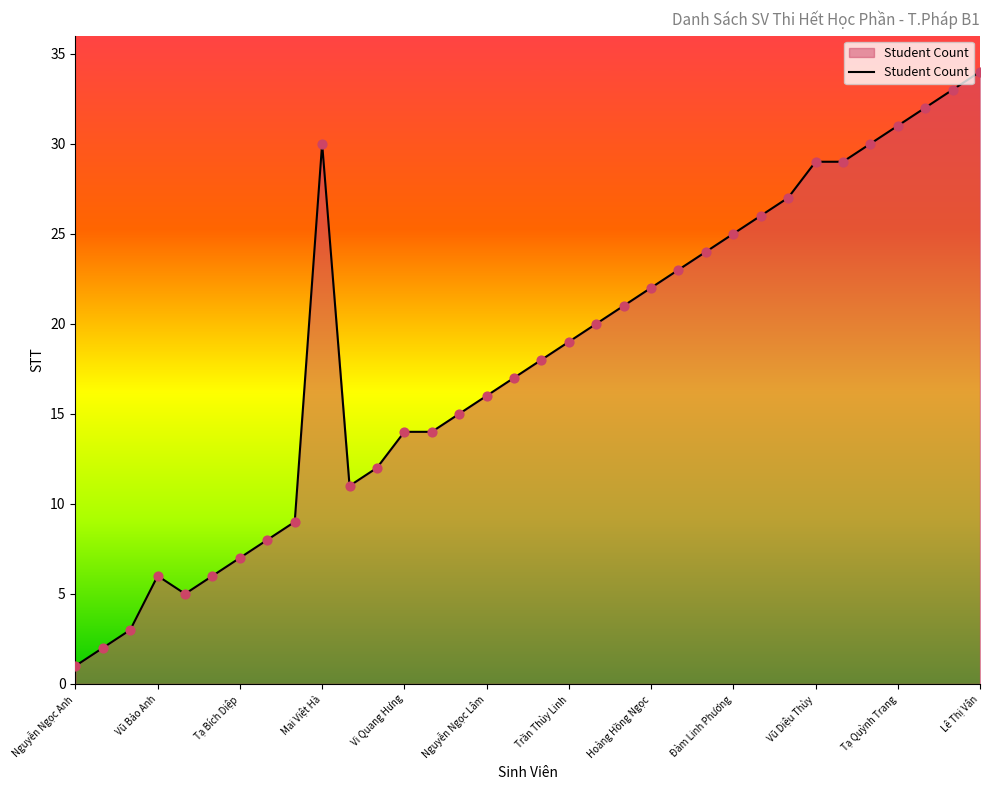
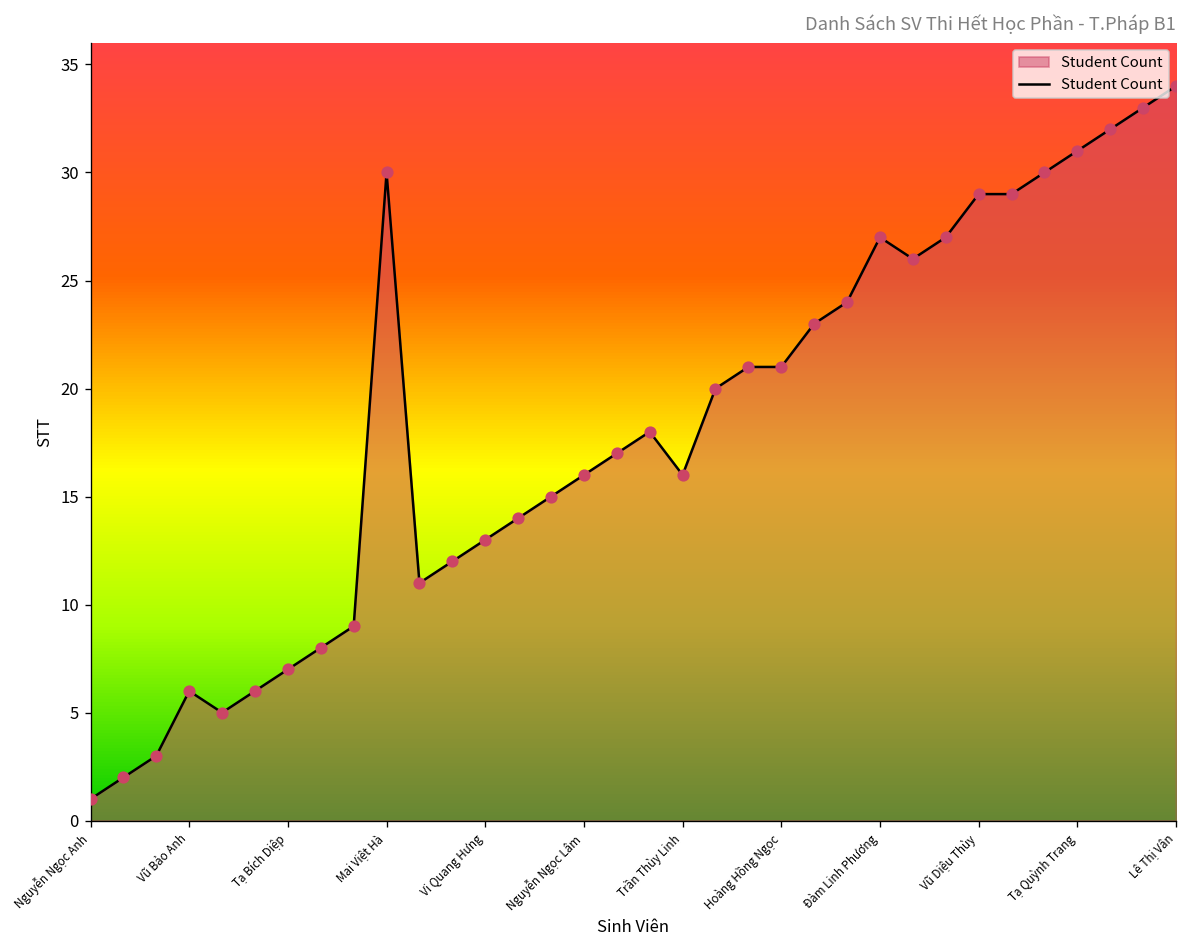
Vi Quang Hưng: 14 -> 13
Trần Thùy Linh: 19 -> 16
Hoàng Hồng Ngọc: 22 -> 21
Đàm Linh Phương: 25 -> 27
